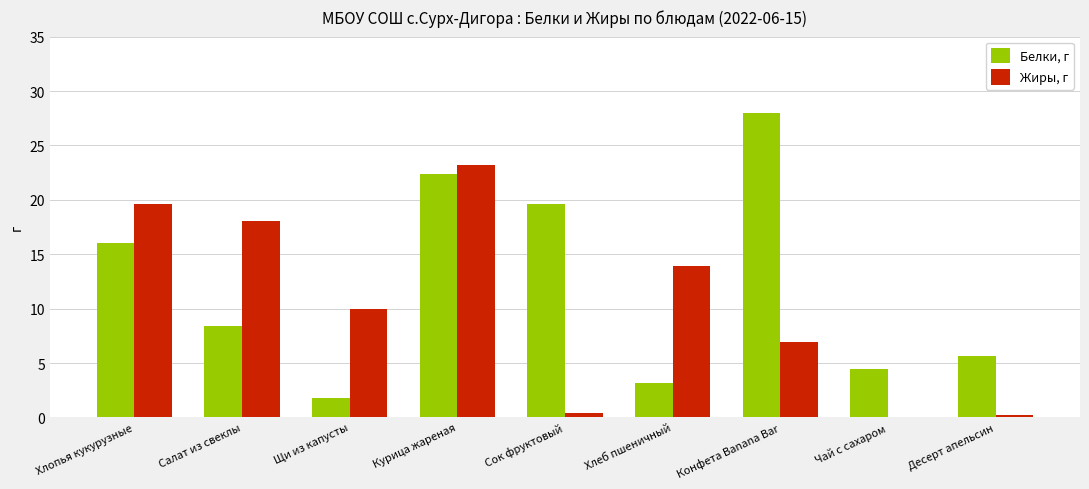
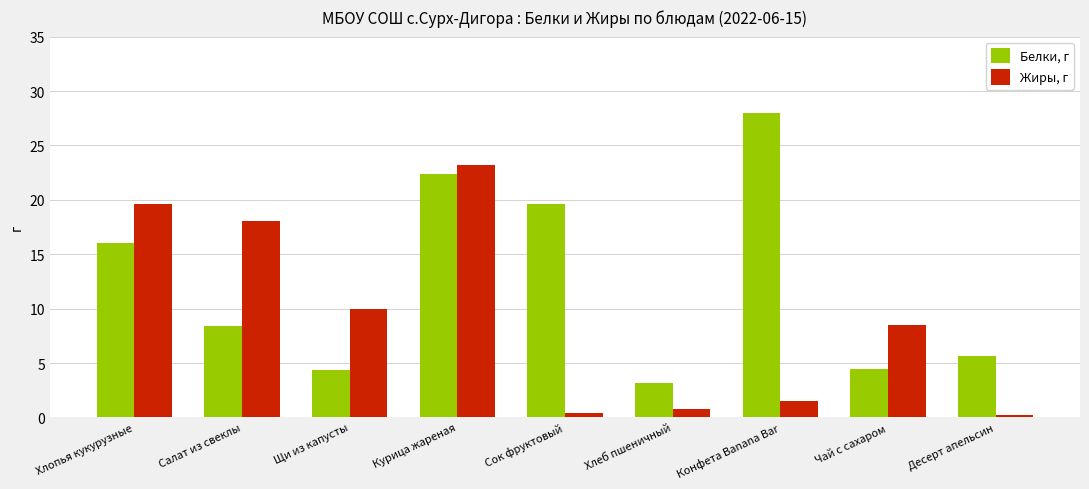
Белки, г, Щи из капусты: 1.8 -> 4.4
Жиры, г, Хлеб пшеничный: 13.9 -> 0.8
Жиры, г, Конфета Banana Bar: 6.9 -> 1.5
Жиры, г, Чай с сахаром: 0.0 -> 8.5
